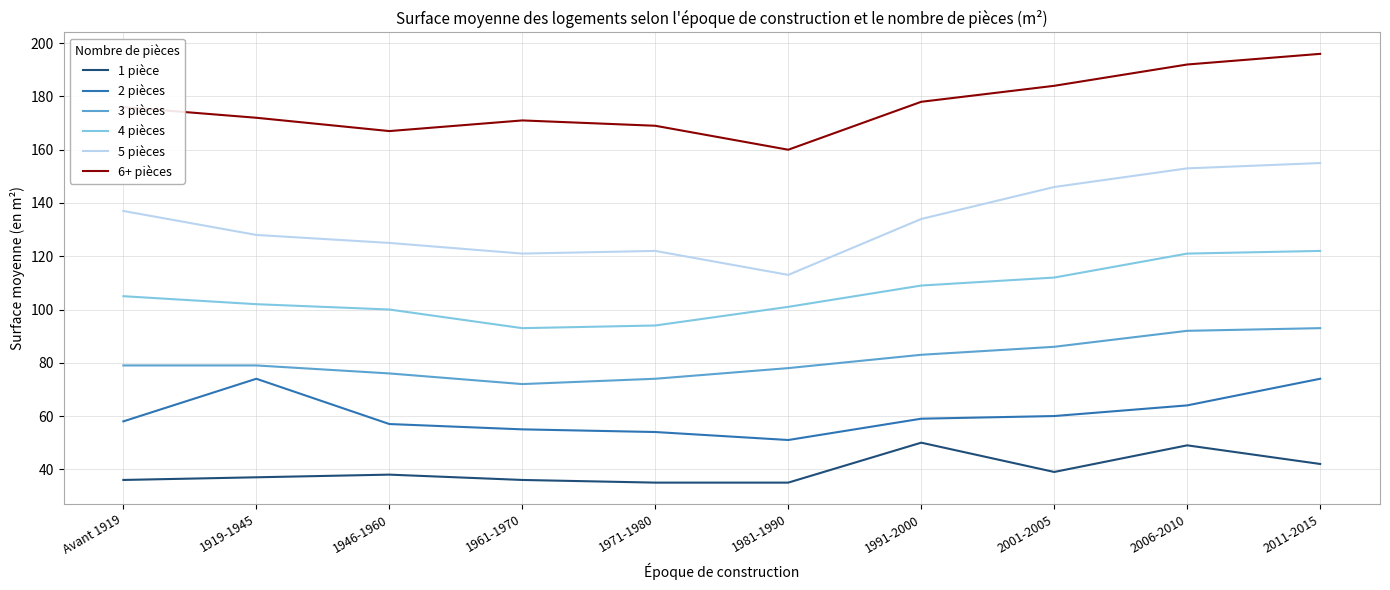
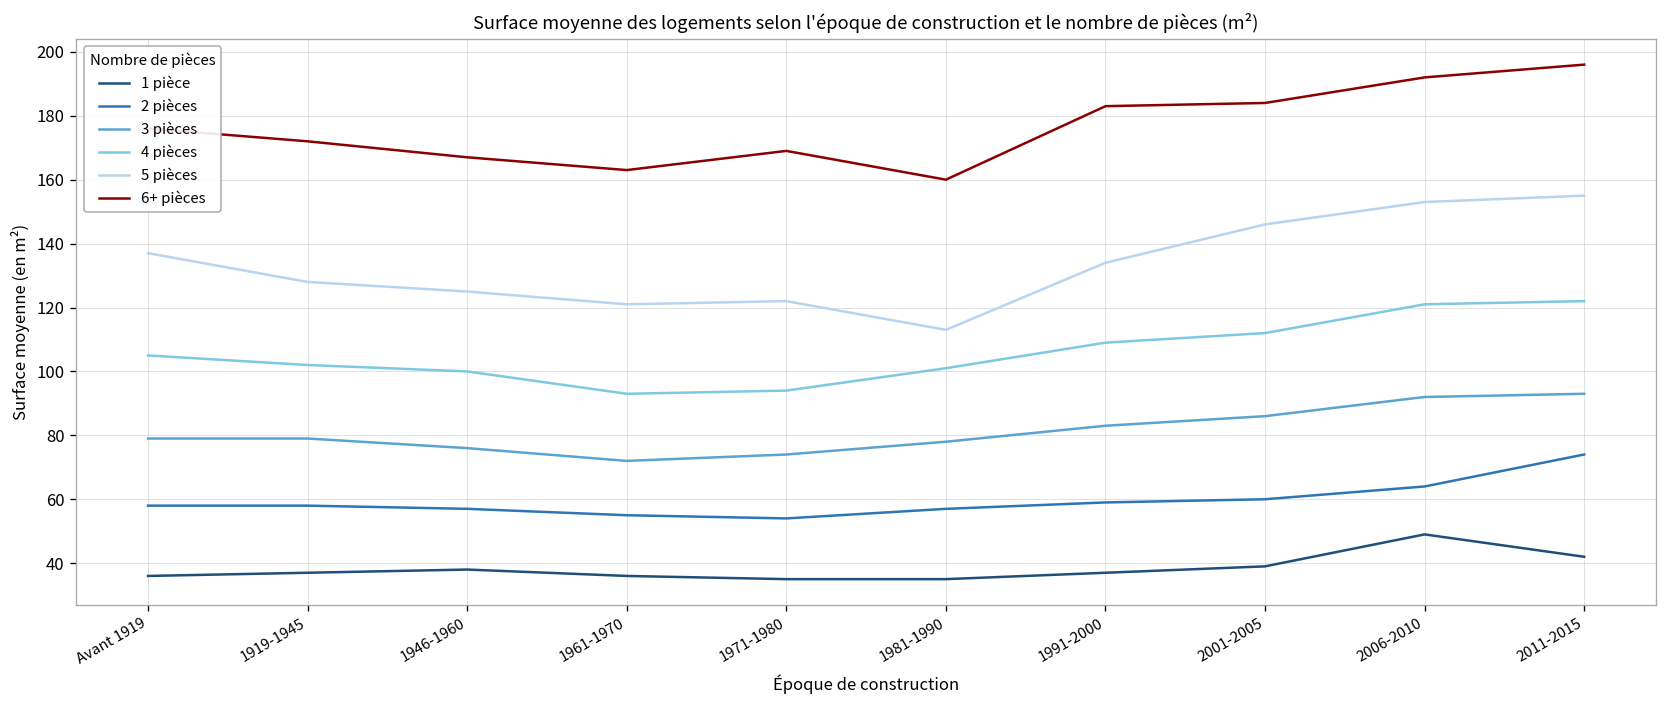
2 pièces, 1919-1945: 74 -> 58
6+ pièces, 1961-1970: 171 -> 163
2 pièces, 1981-1990: 51 -> 57
1 pièce, 1991-2000: 50 -> 37
6+ pièces, 1991-2000: 178 -> 183
